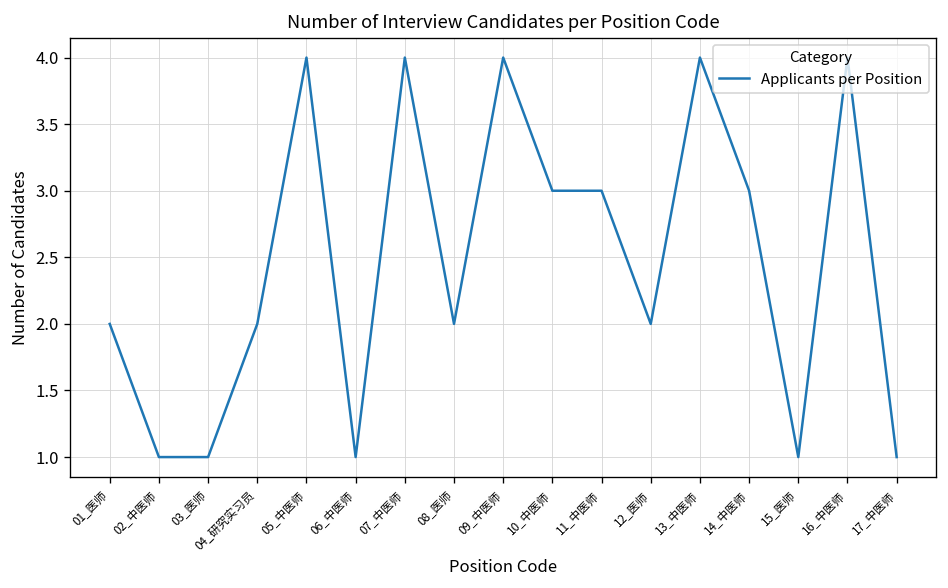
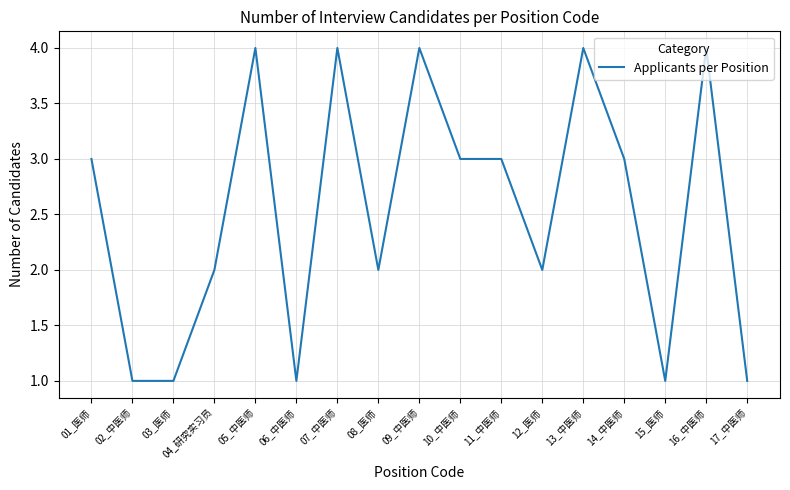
01_医师: 2 -> 3
